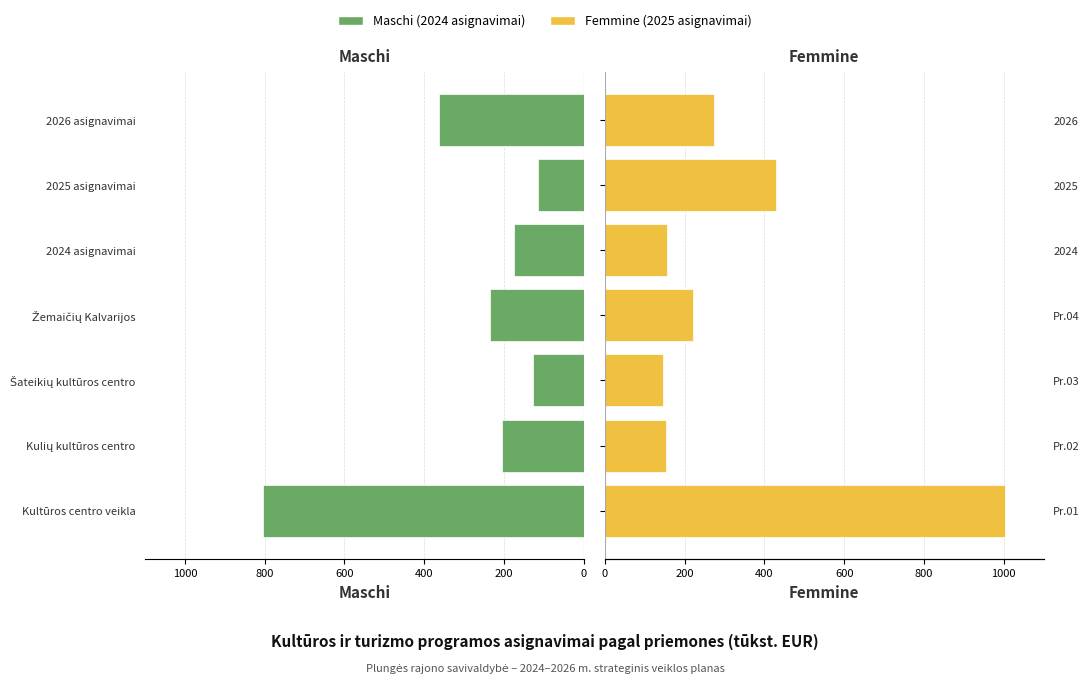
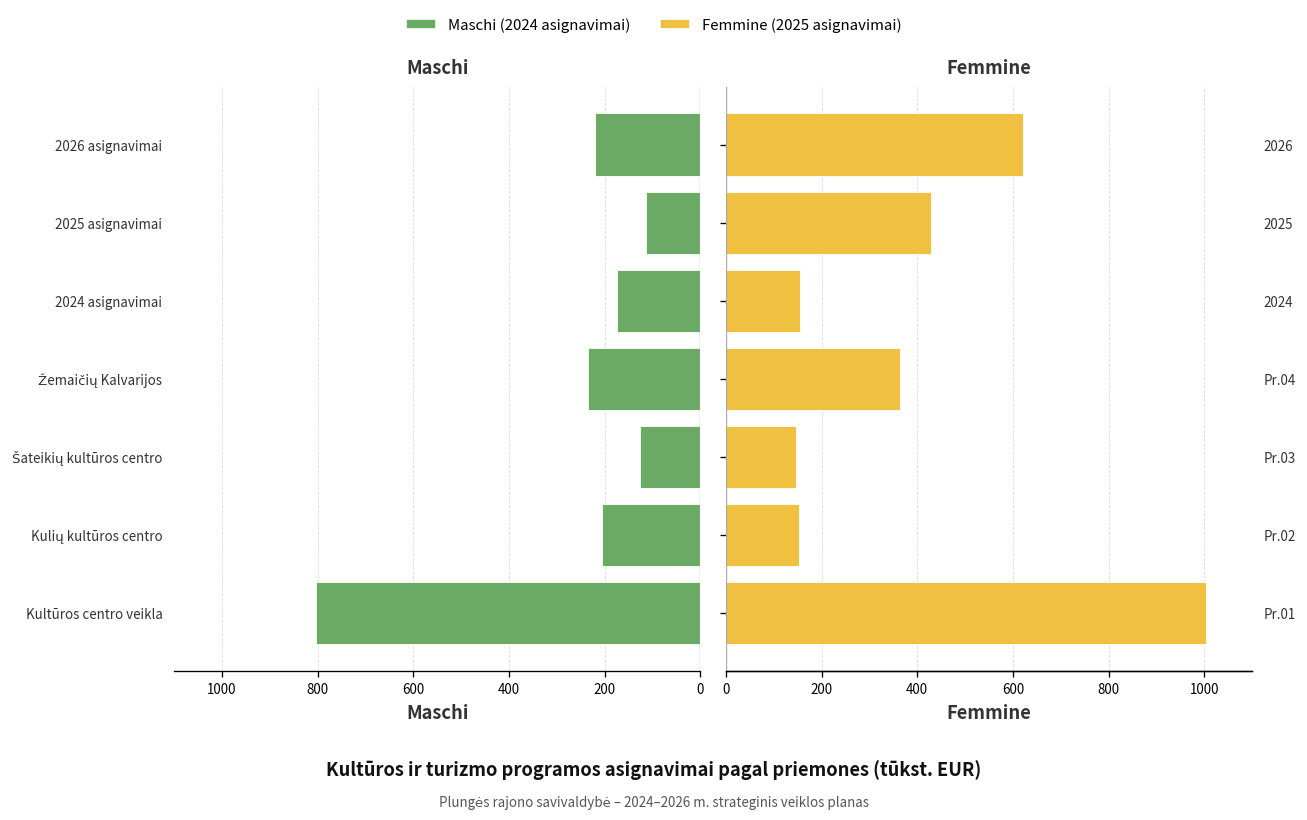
Maschi, 2026 asignavimai: 360 -> 220
Femmine, 2026: 270 -> 620
Femmine, Pr.04: 220 -> 360
